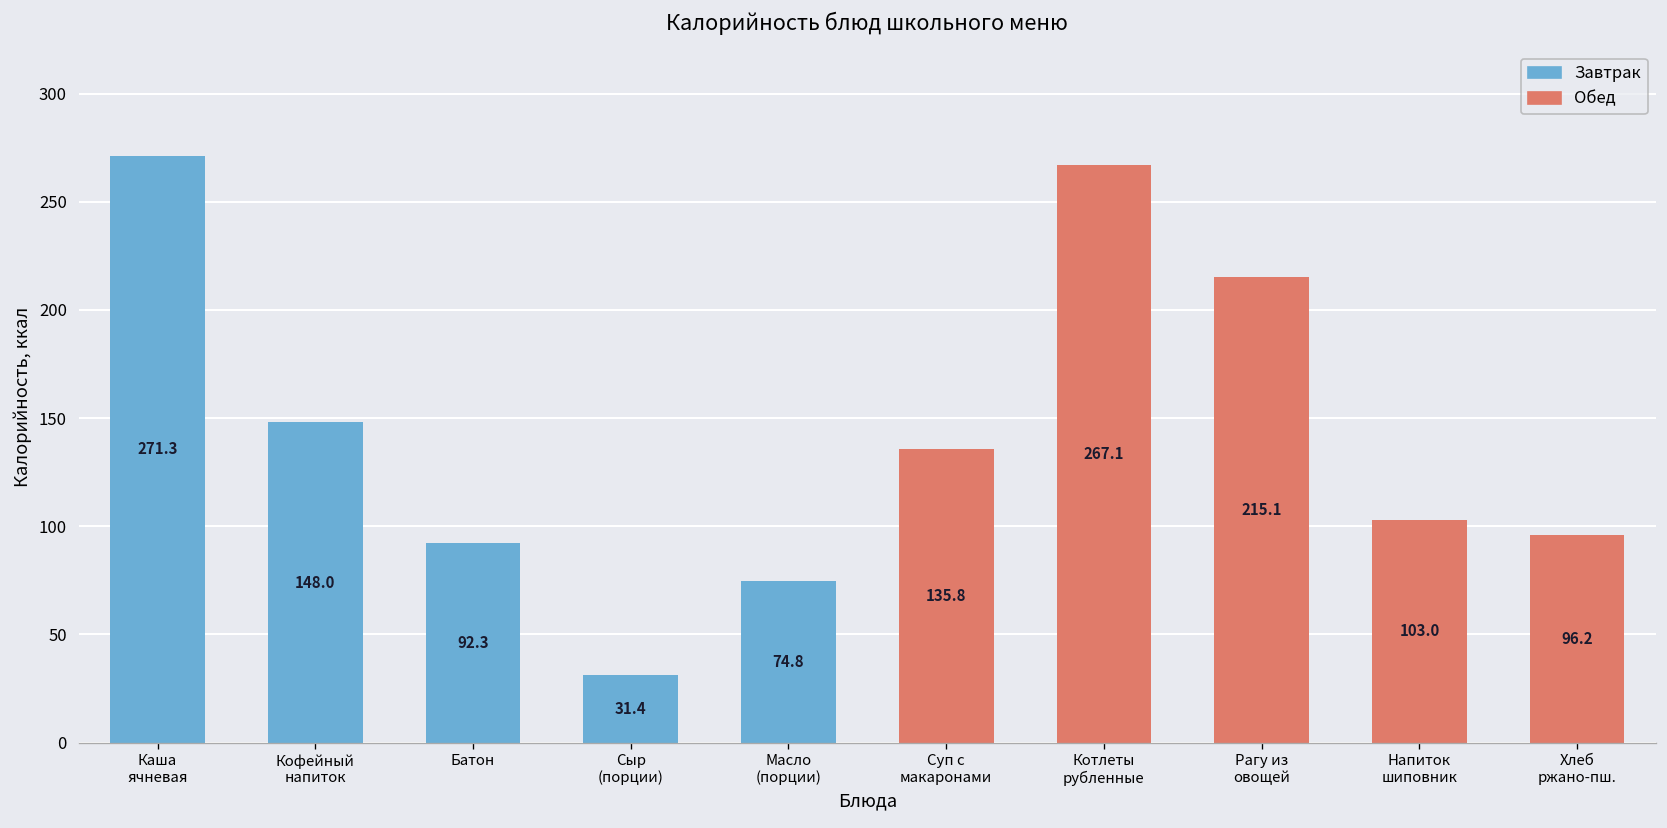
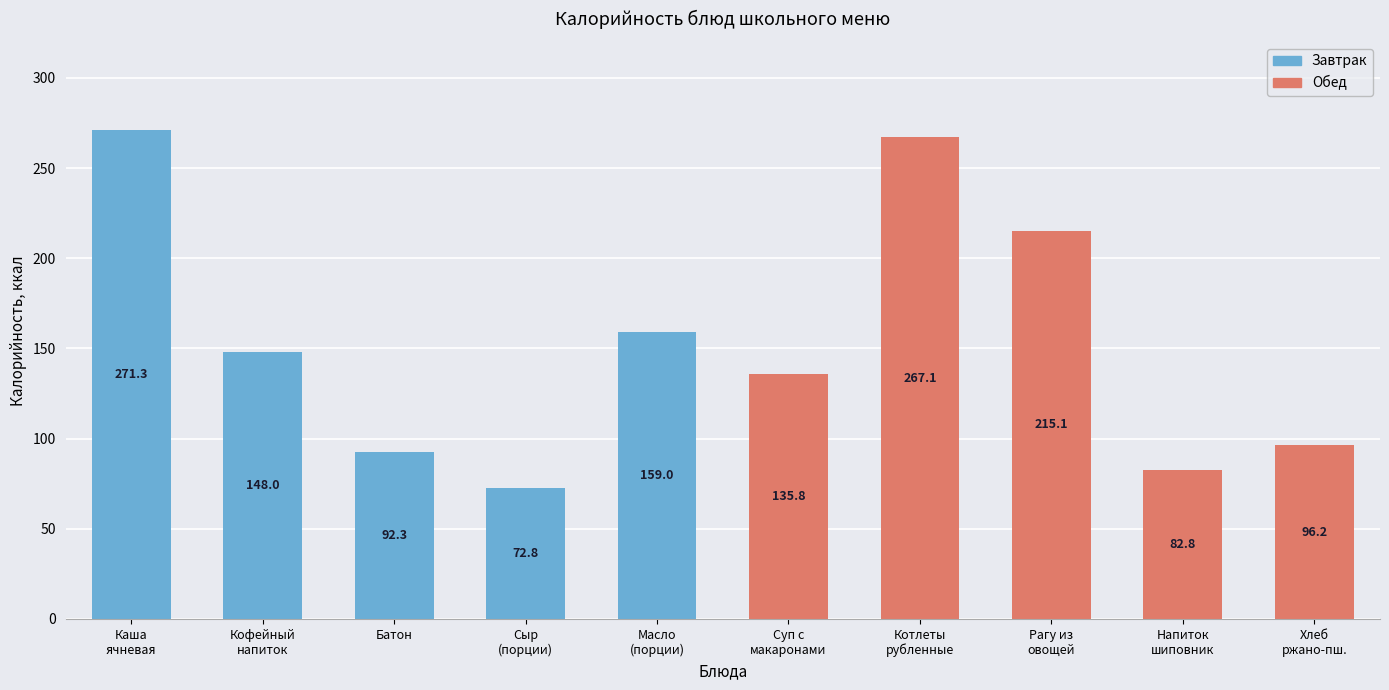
Завтрак, Сыр (порции): 31.4 -> 72.8
Завтрак, Масло (порции): 74.8 -> 159.0
Обед, Напиток шиповник: 103.0 -> 82.8
